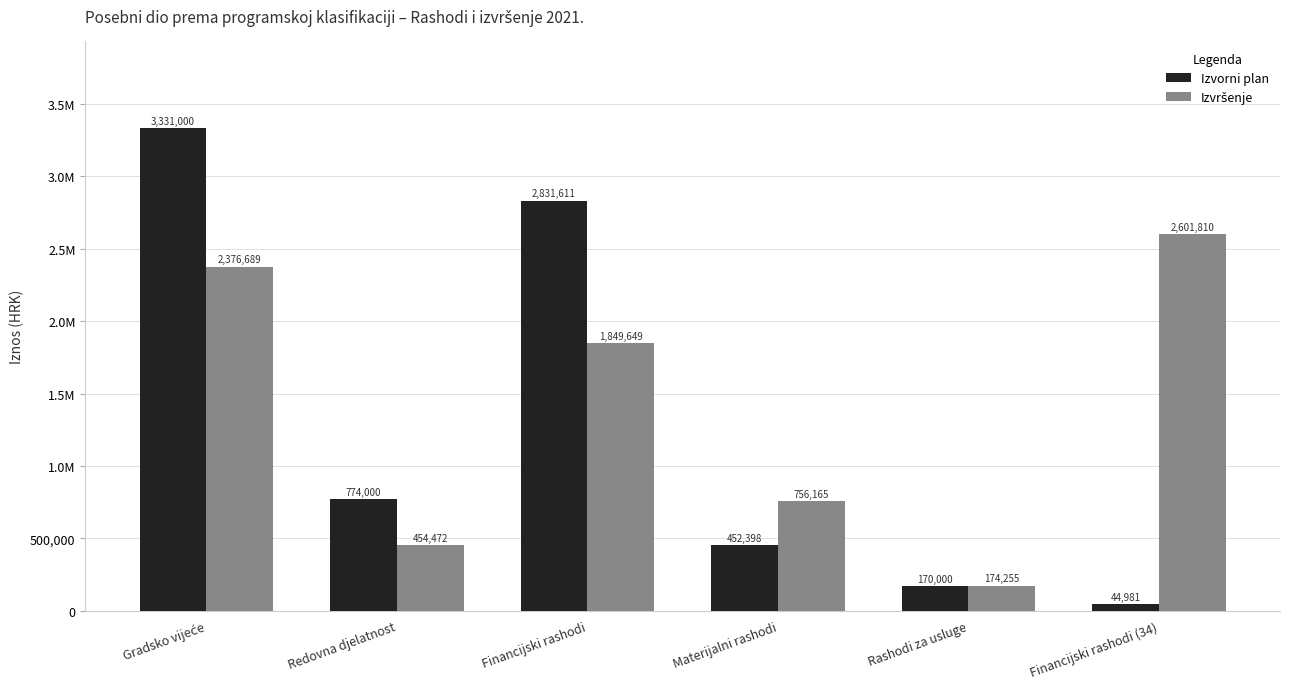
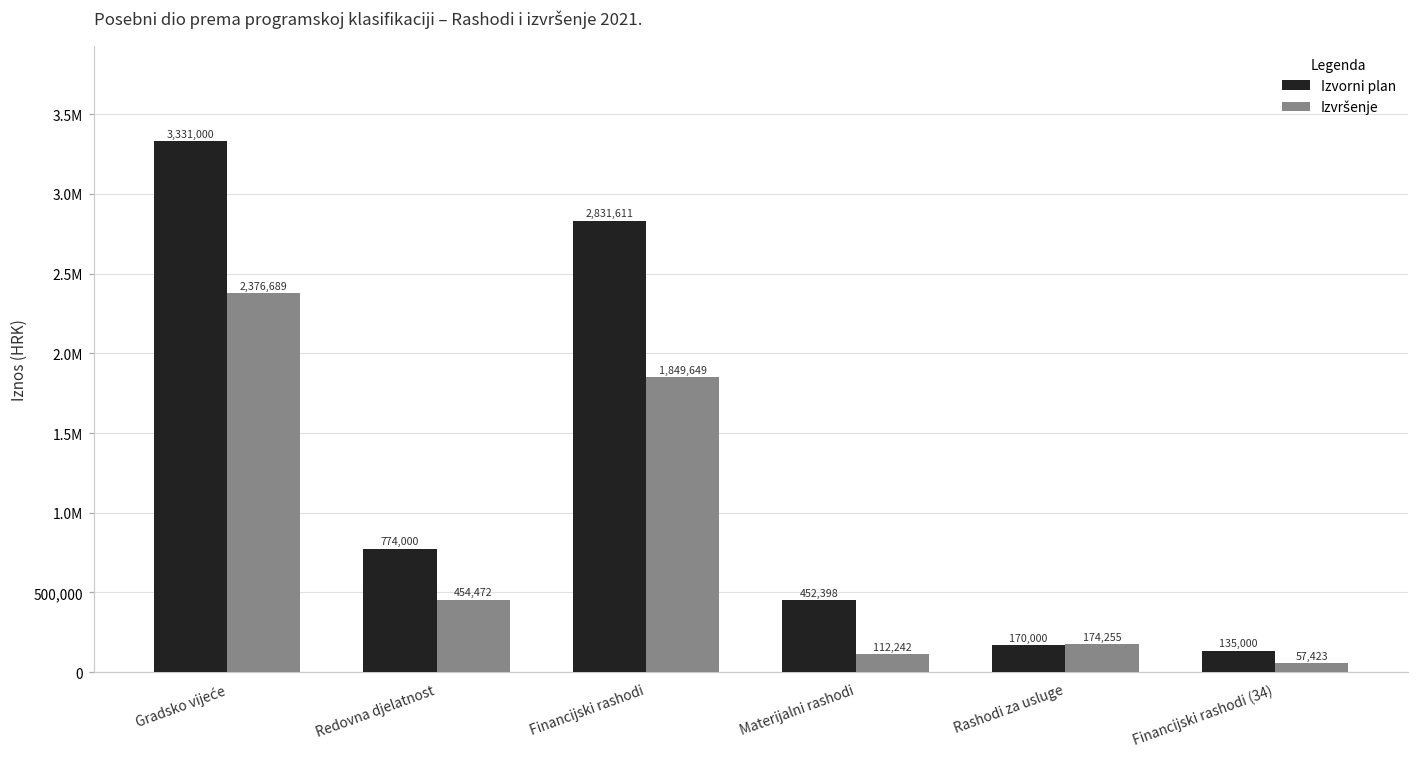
Izvršenje, Materijalni rashodi: 756,165 -> 112,242
Izvorni plan, Financijski rashodi (34): 44,981 -> 135,000
Izvršenje, Financijski rashodi (34): 2,601,810 -> 57,423
